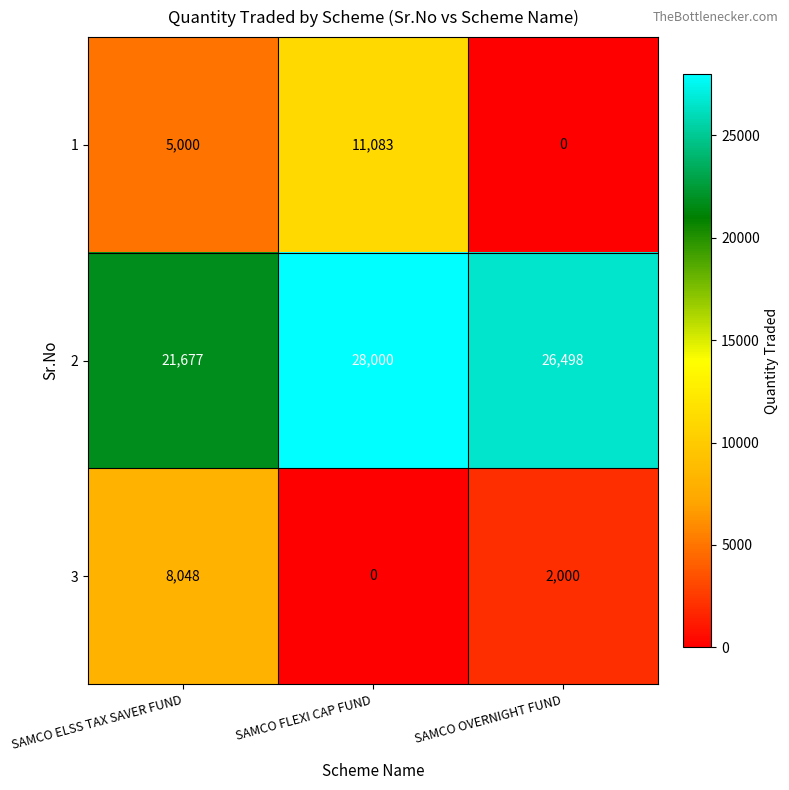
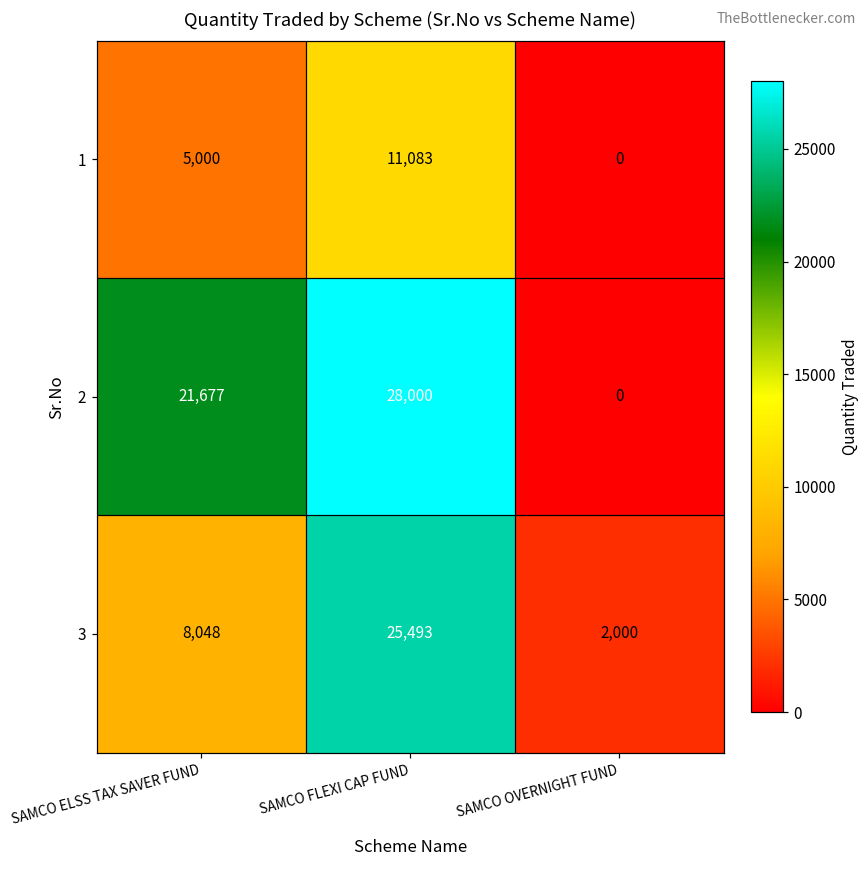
2, SAMCO OVERNIGHT FUND: 26,498 -> 0
3, SAMCO FLEXI CAP FUND: 0 -> 25,493
